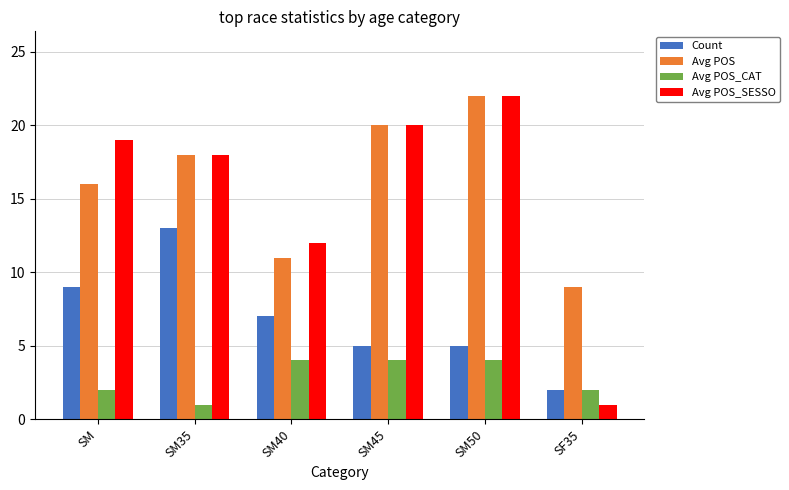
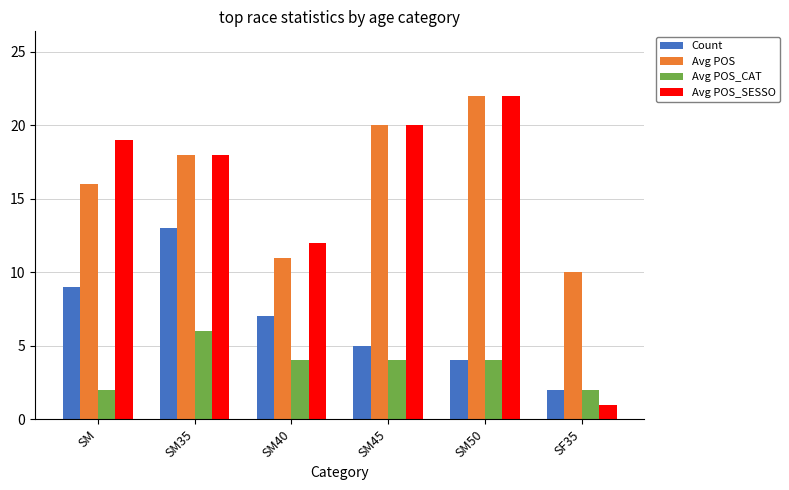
Avg POS_CAT, SM35: 1 -> 6
Count, SM50: 5 -> 4
Avg POS, SF35: 9 -> 10
